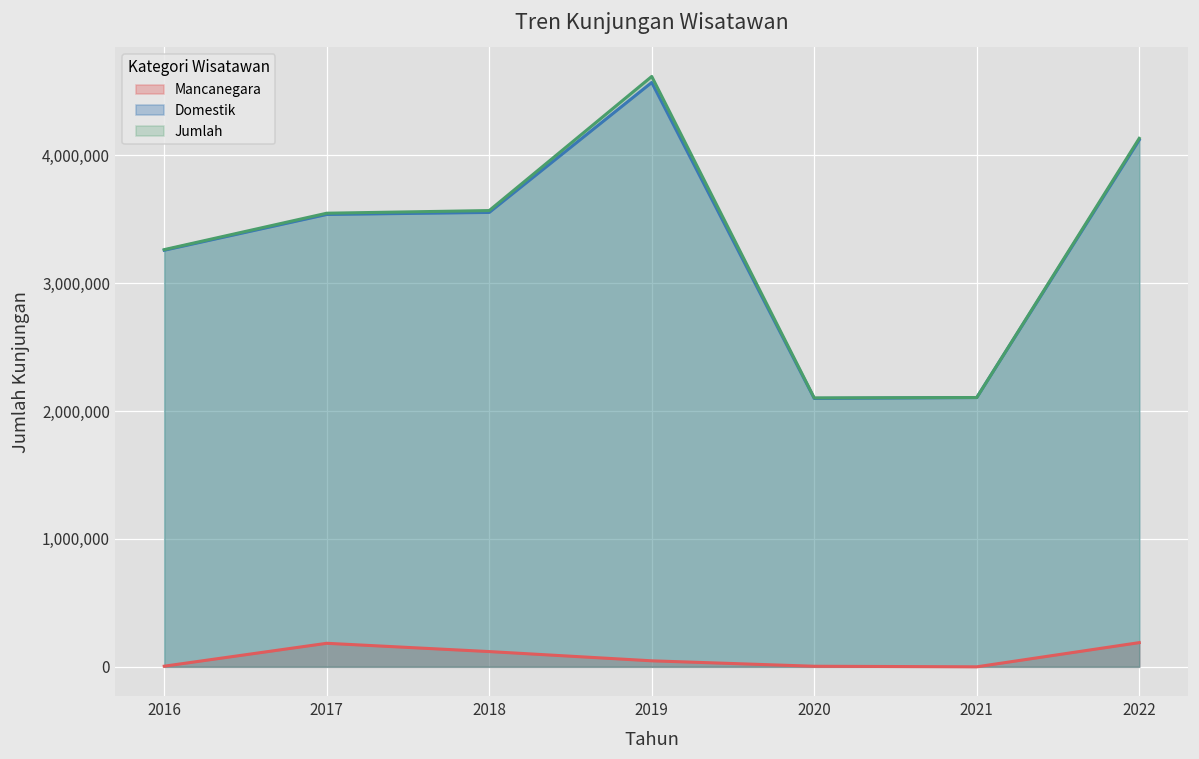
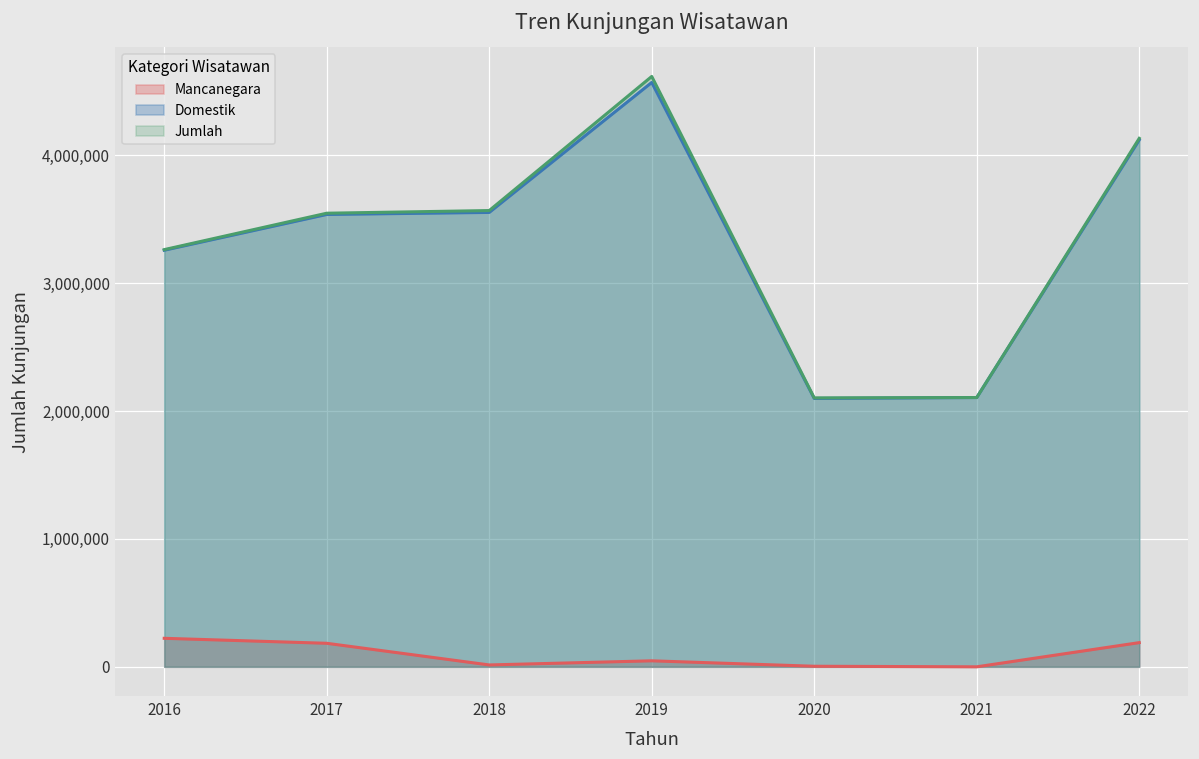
Mancanegara, 2016: 0 -> 220,000
Mancanegara, 2018: 120,000 -> 10,000
